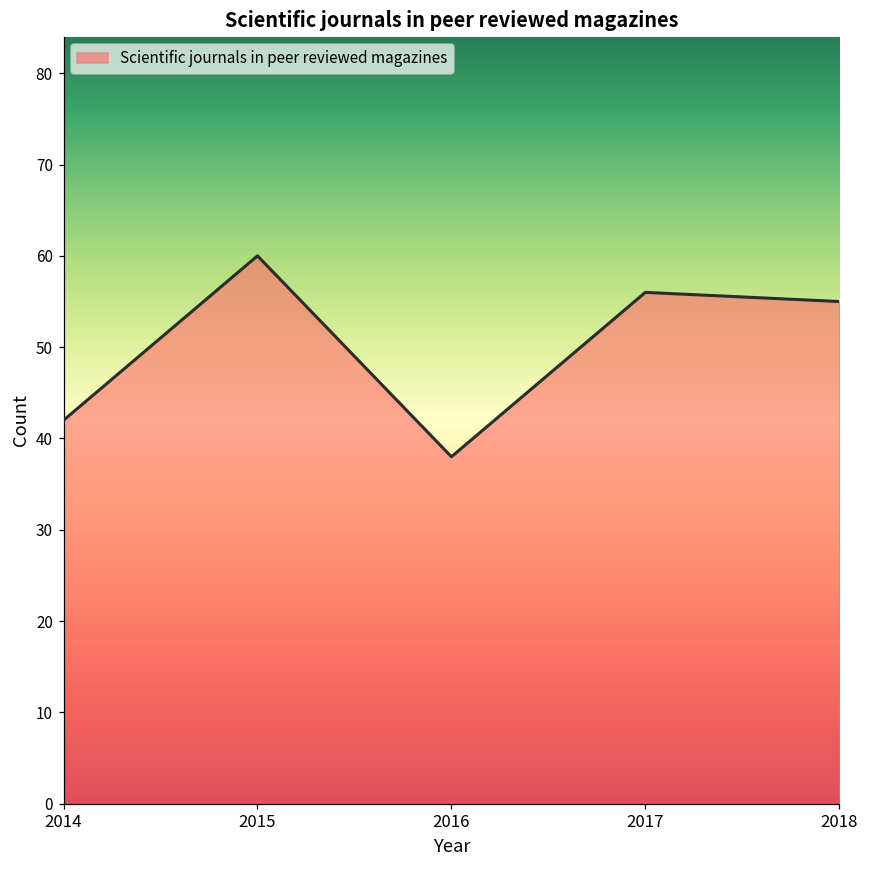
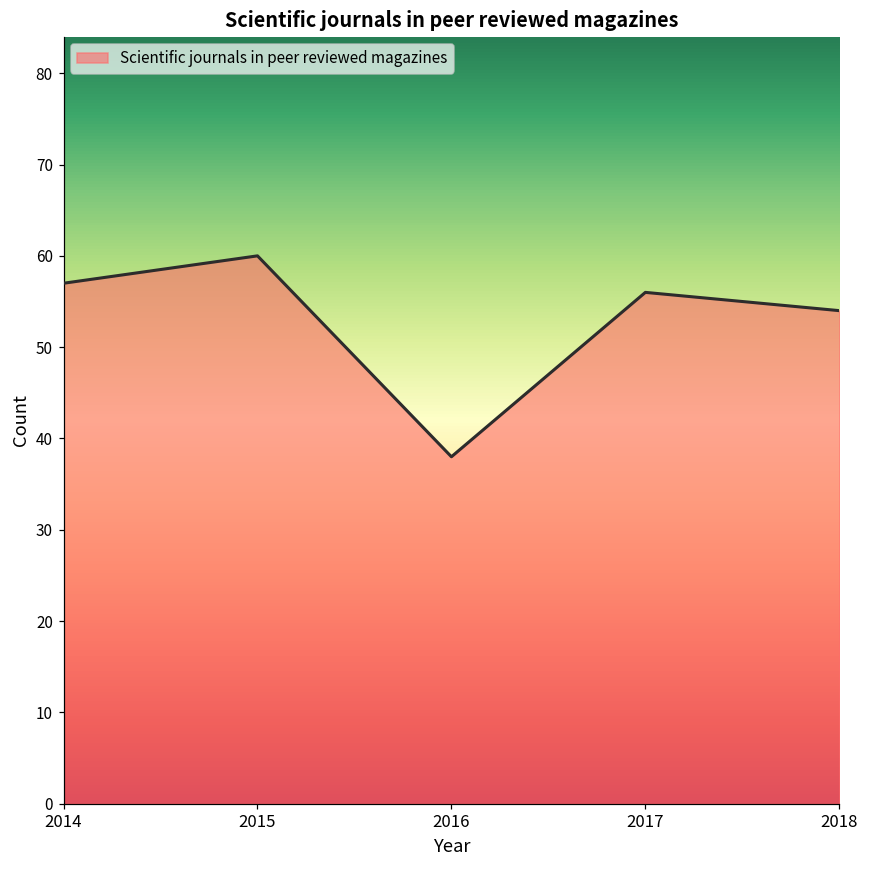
2014: 42 -> 57
2018: 55 -> 54
